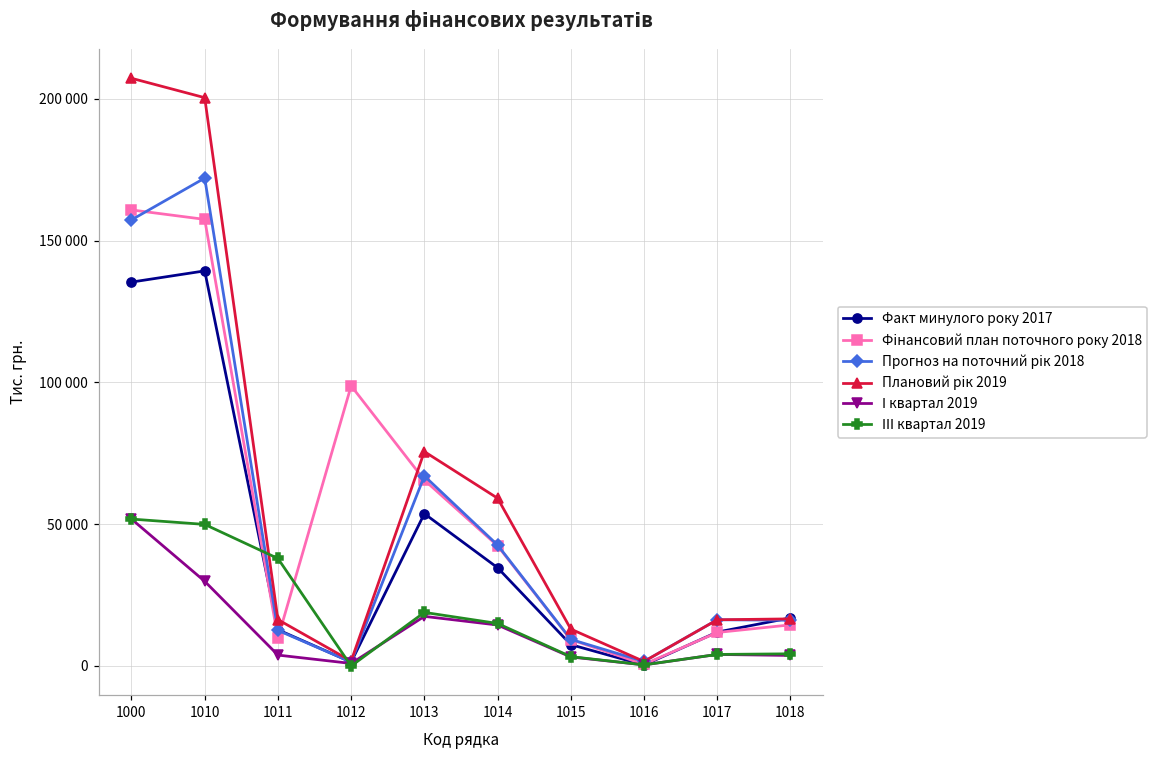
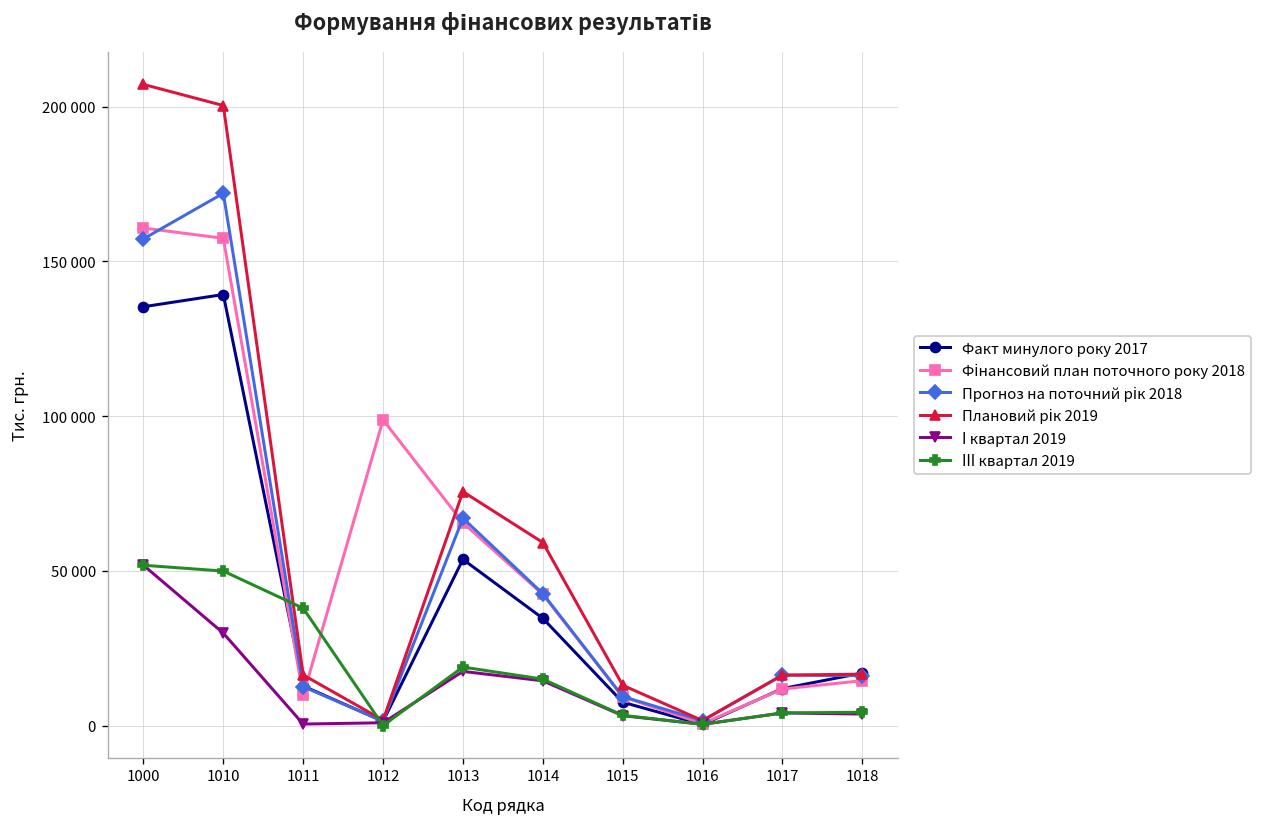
І квартал 2019, 1011: 4000 -> 0
